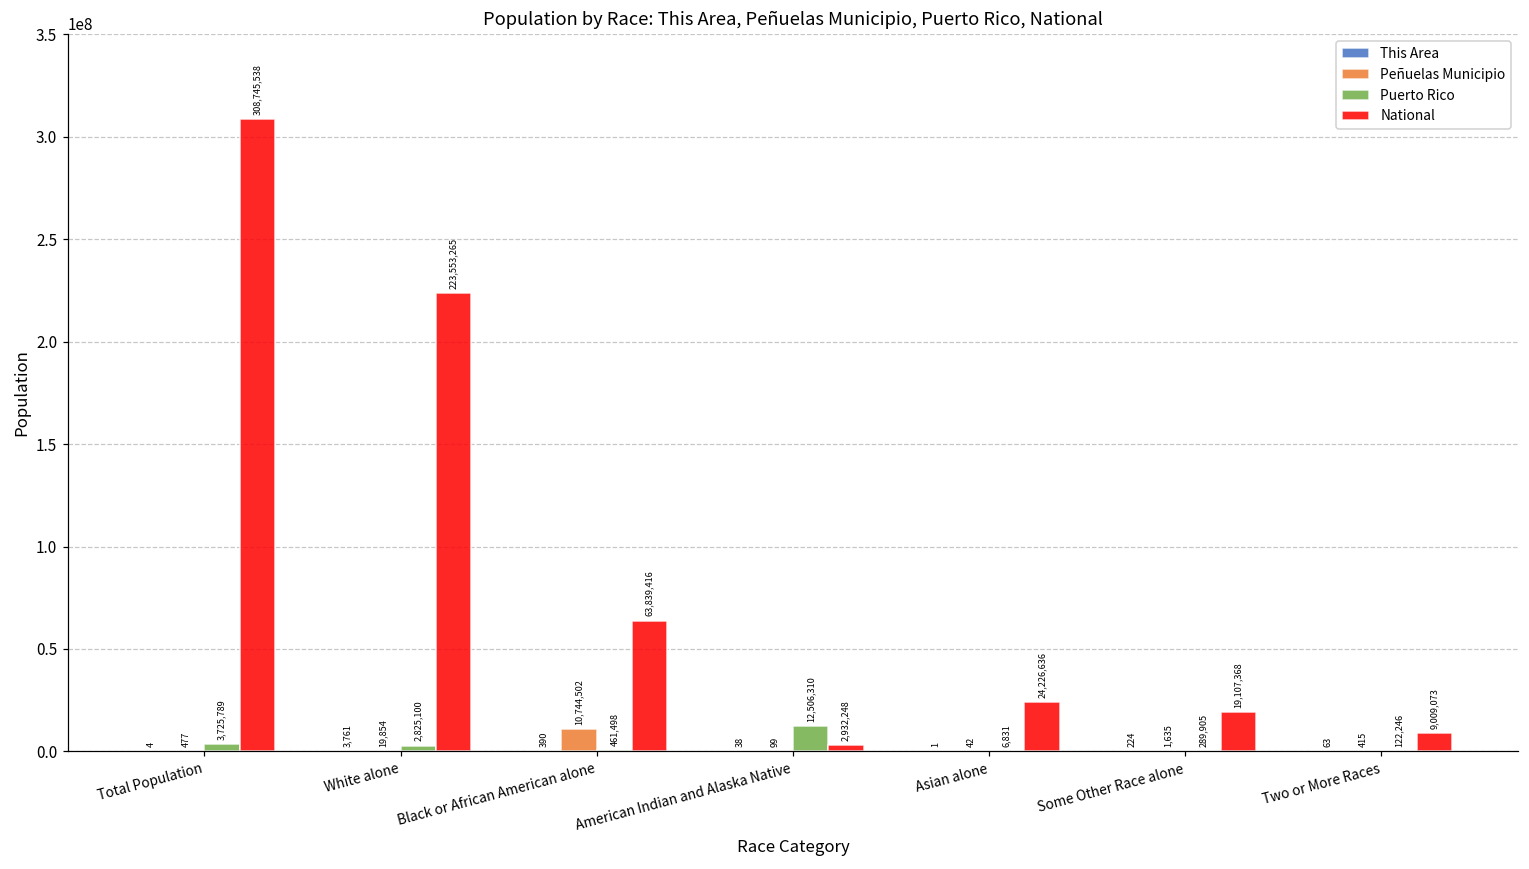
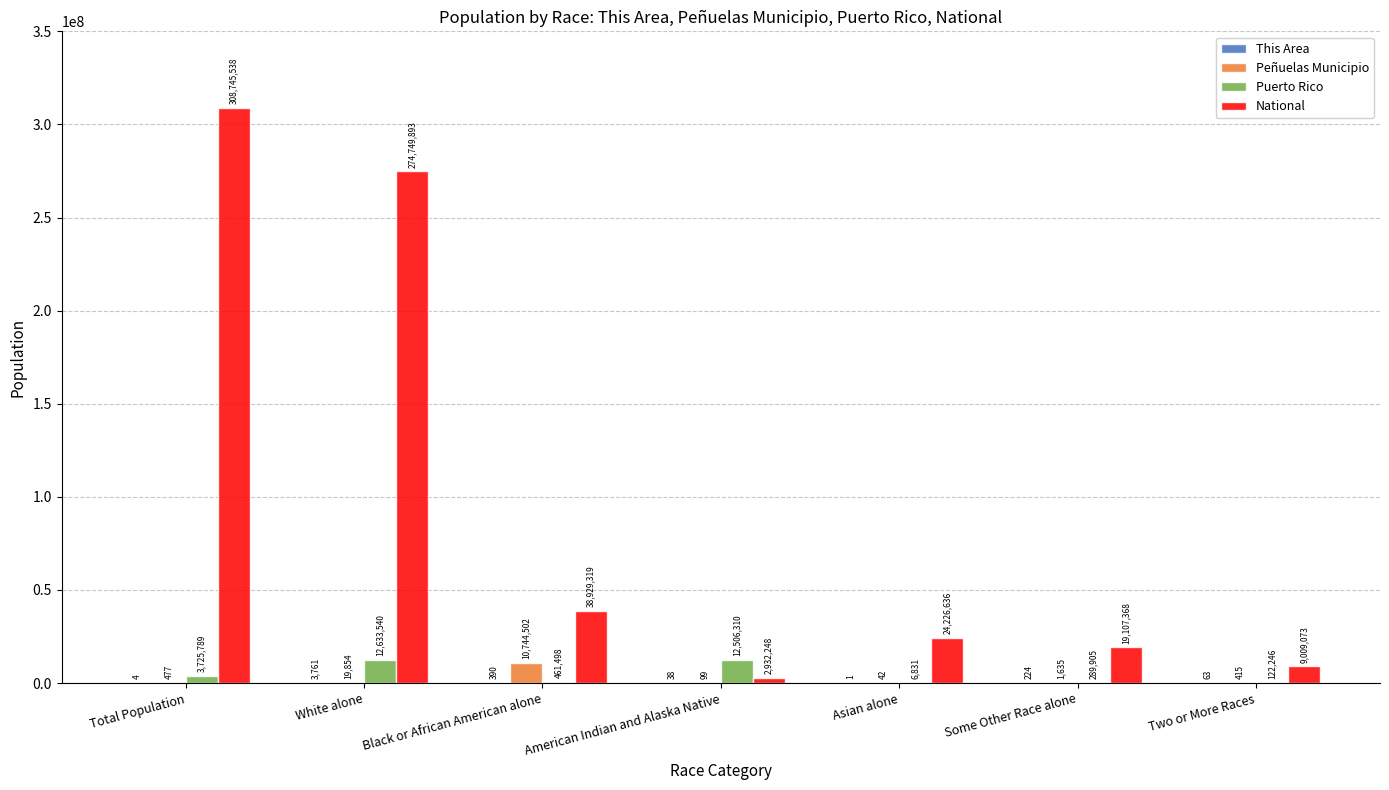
Puerto Rico, White alone: 2,825,100 -> 12,633,540
National, White alone: 223,553,265 -> 274,749,893
National, Black or African American alone: 63,839,416 -> 38,929,319
